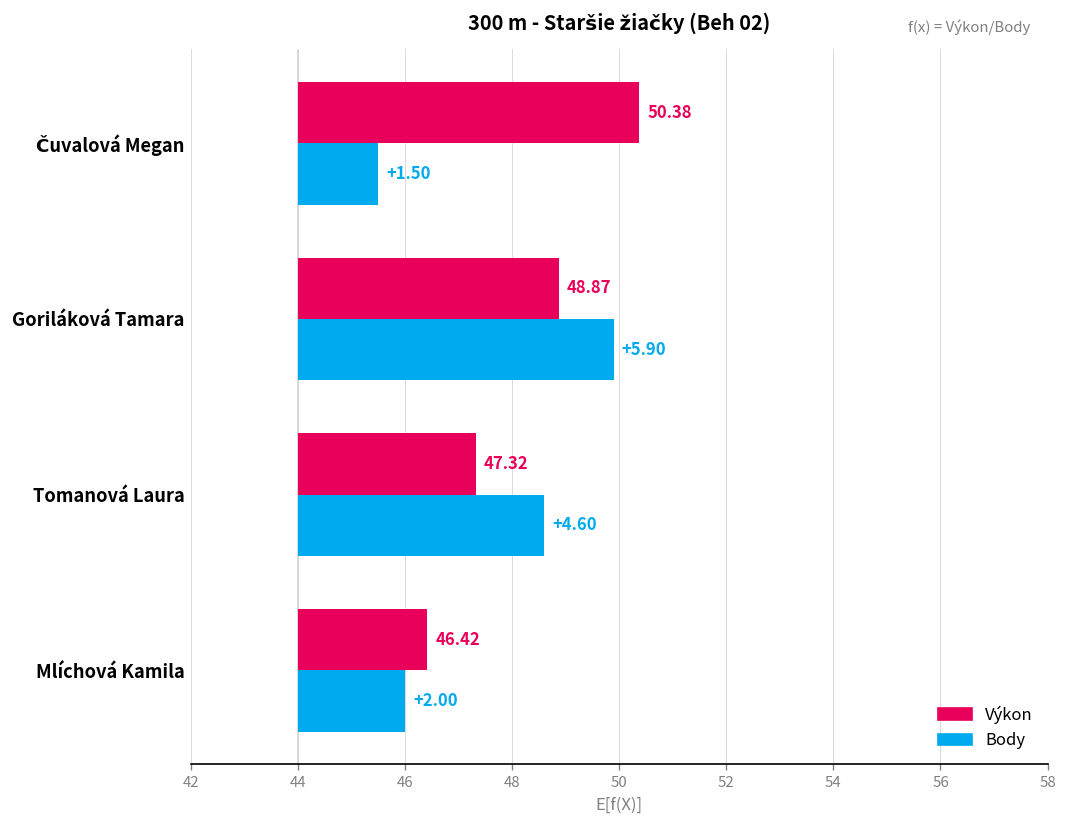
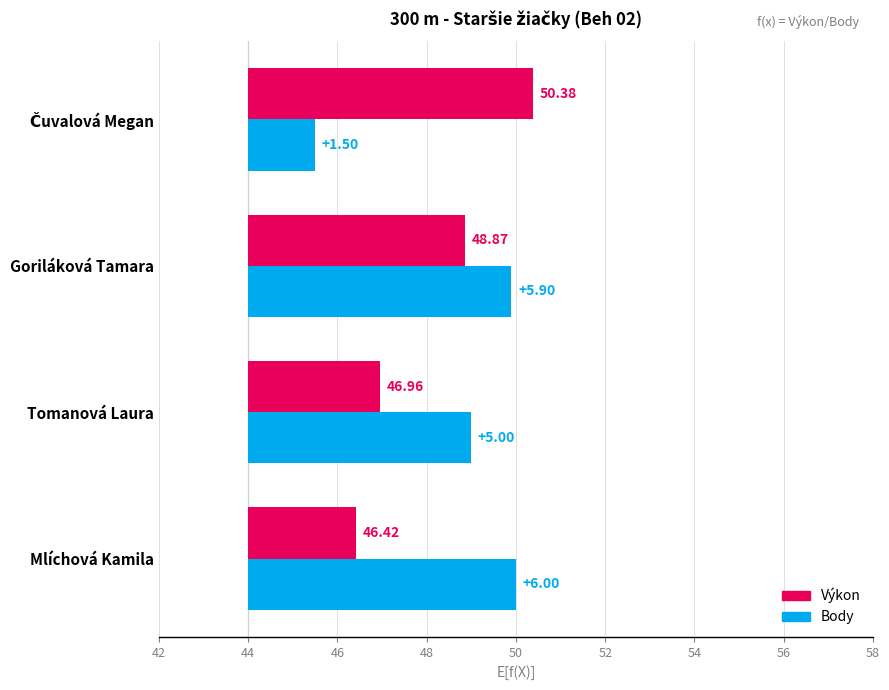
Výkon, Tomanová Laura: 47.32 -> 46.96
Body, Tomanová Laura: +4.60 -> +5.00
Body, Mlíchová Kamila: +2.00 -> +6.00
